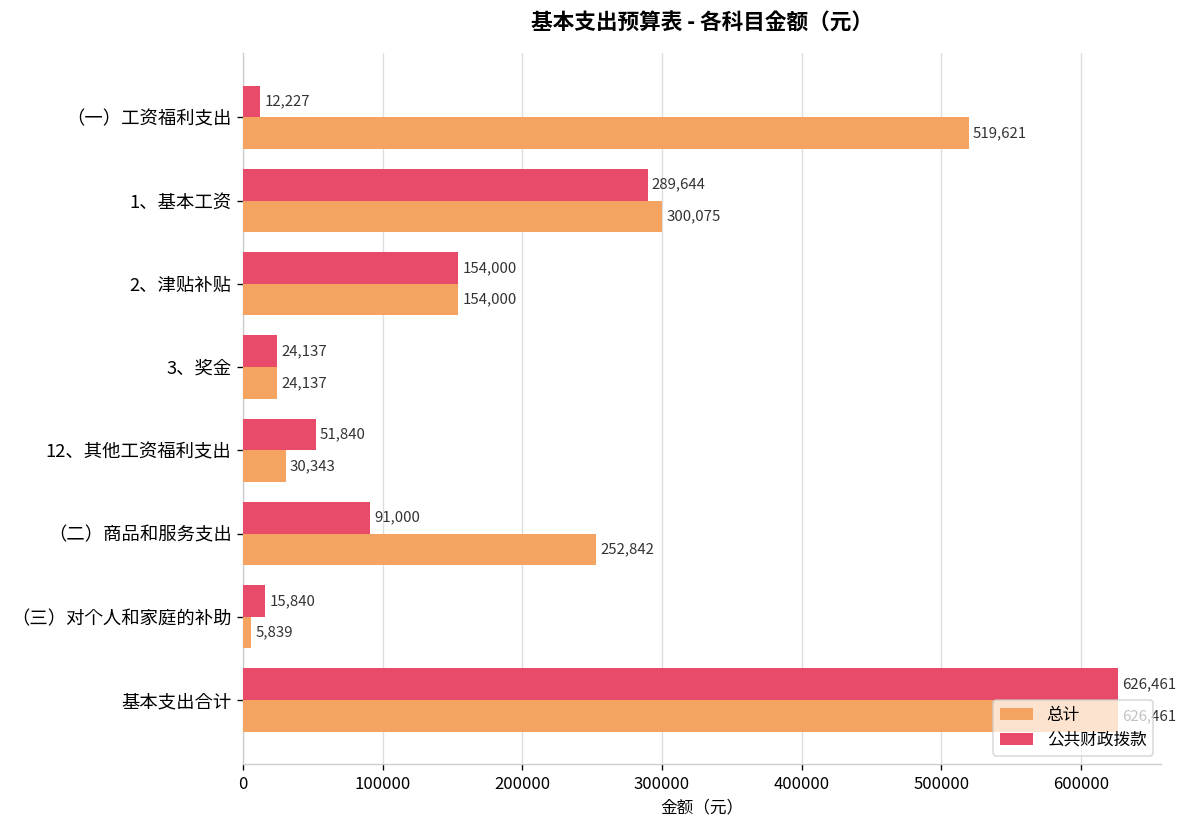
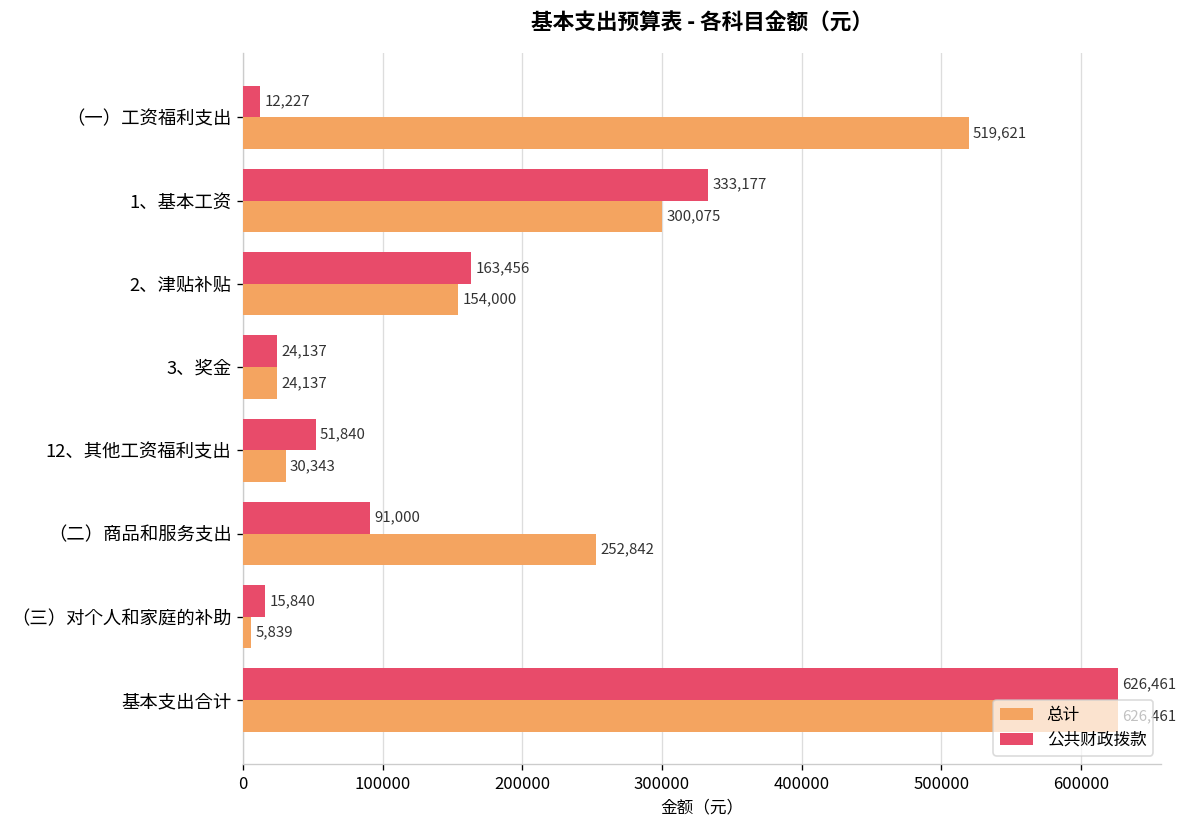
公共财政拨款, 1、基本工资: 289,644 -> 333,177
公共财政拨款, 2、津贴补贴: 154,000 -> 163,456
